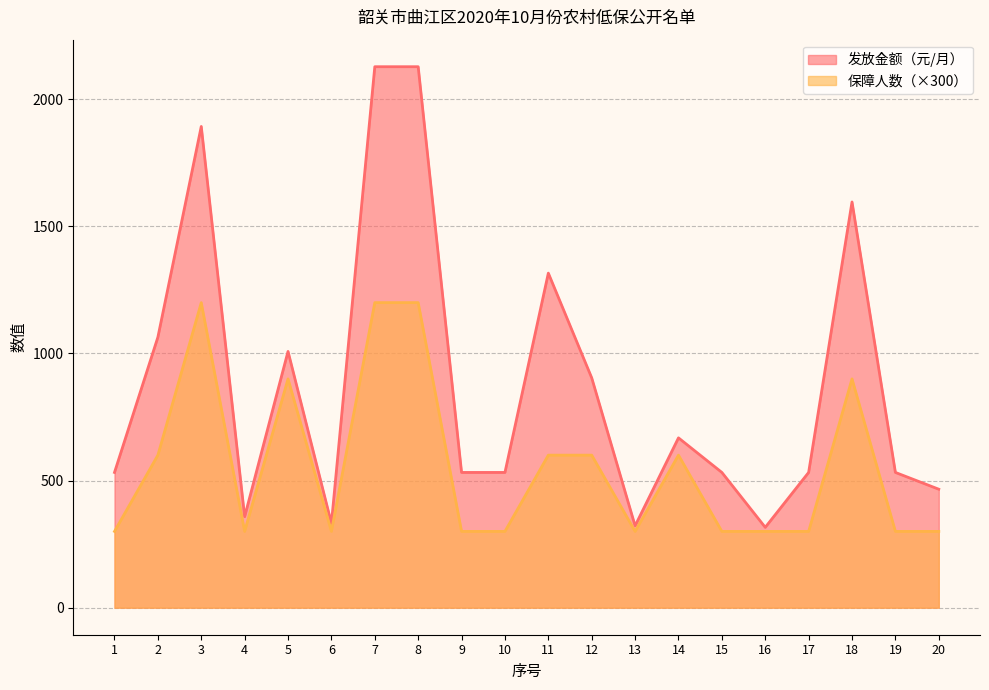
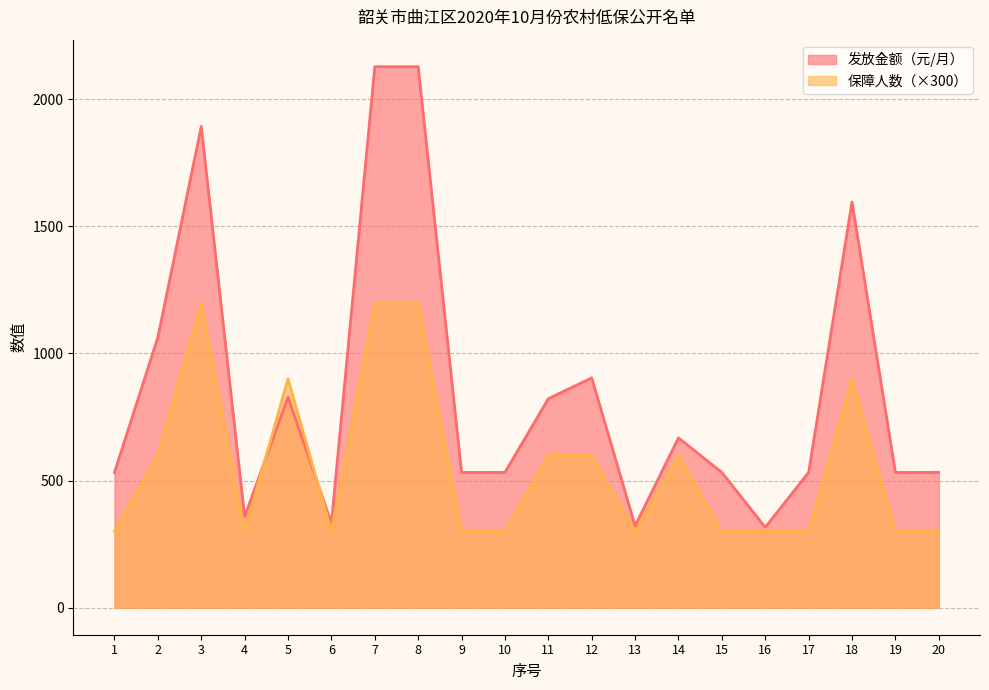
发放金额（元/月）, 5: 1010 -> 830
发放金额（元/月）, 11: 1320 -> 820
发放金额（元/月）, 20: 470 -> 530
